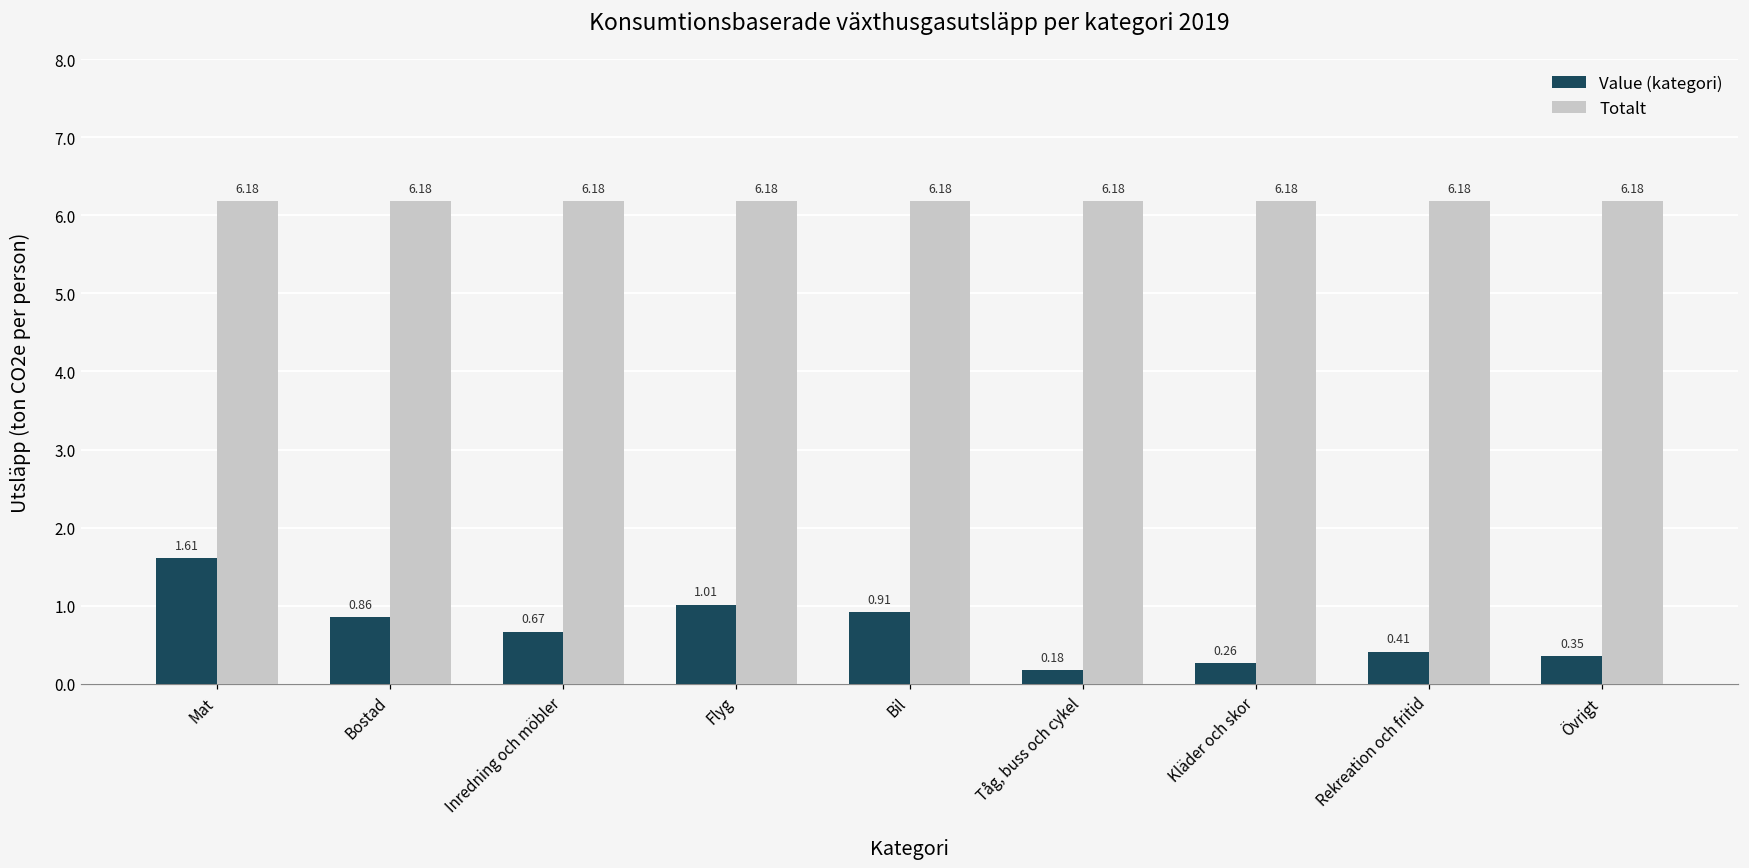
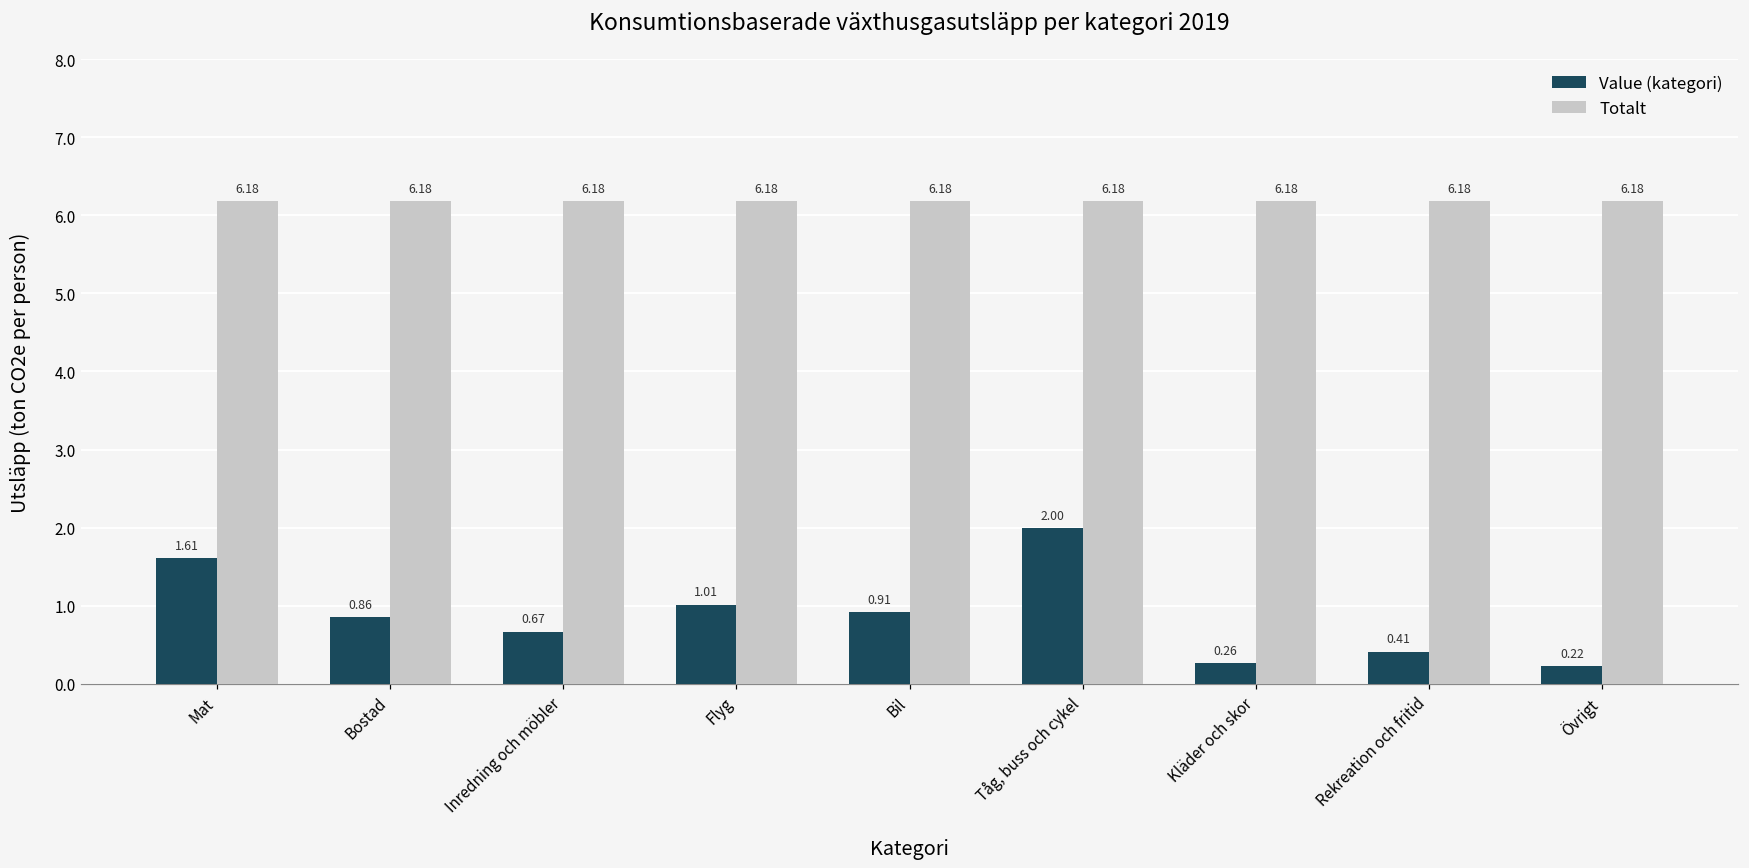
Value (kategori), Tåg, buss och cykel: 0.18 -> 2.00
Value (kategori), Övrigt: 0.35 -> 0.22
